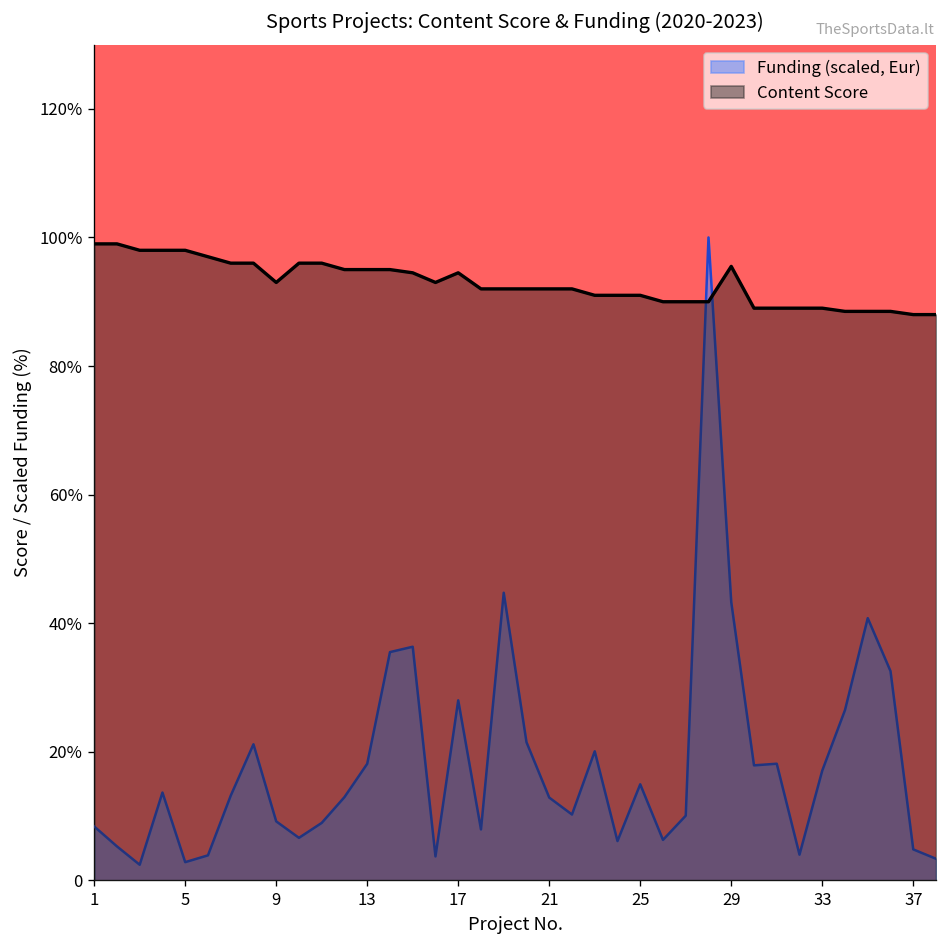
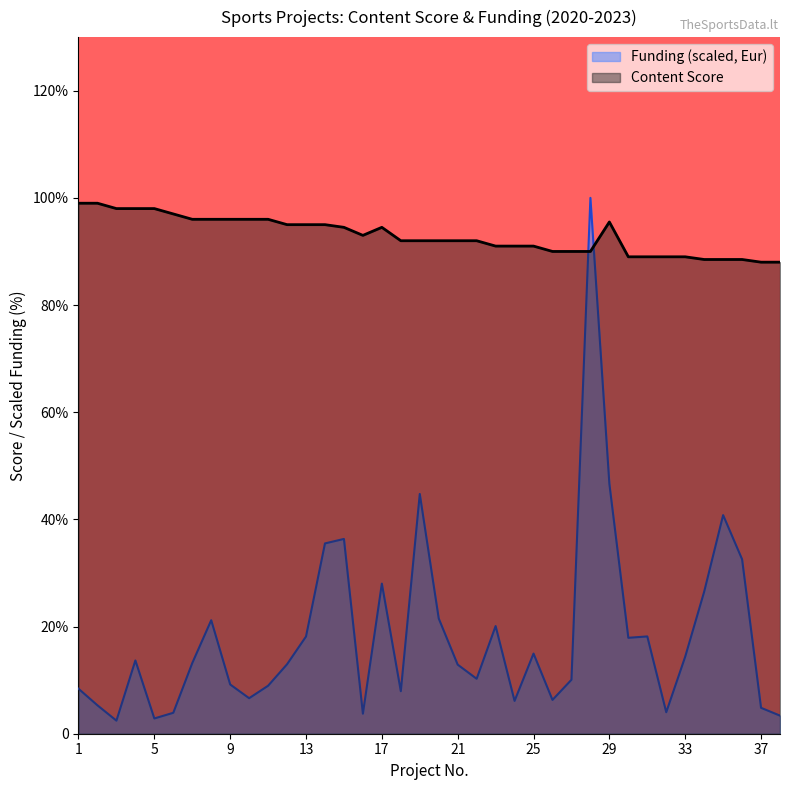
Content Score, 9: 93% -> 96%
Funding (scaled, Eur), 29: 43% -> 47%
Funding (scaled, Eur), 33: 17% -> 14%
